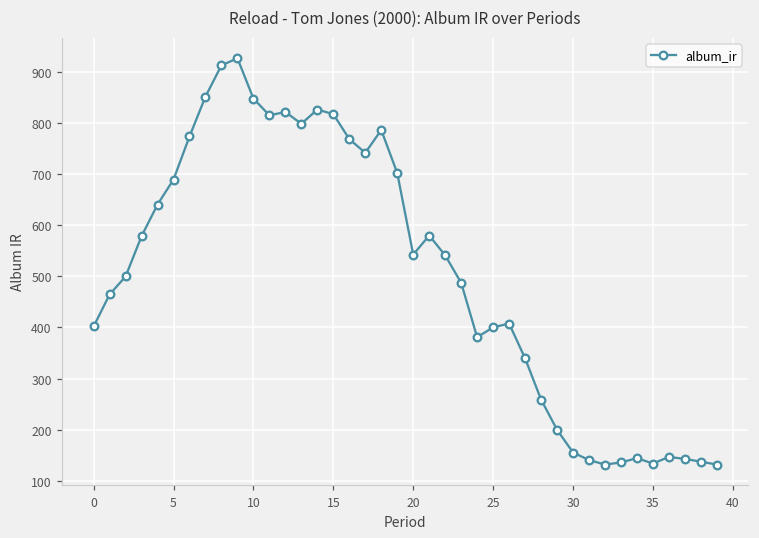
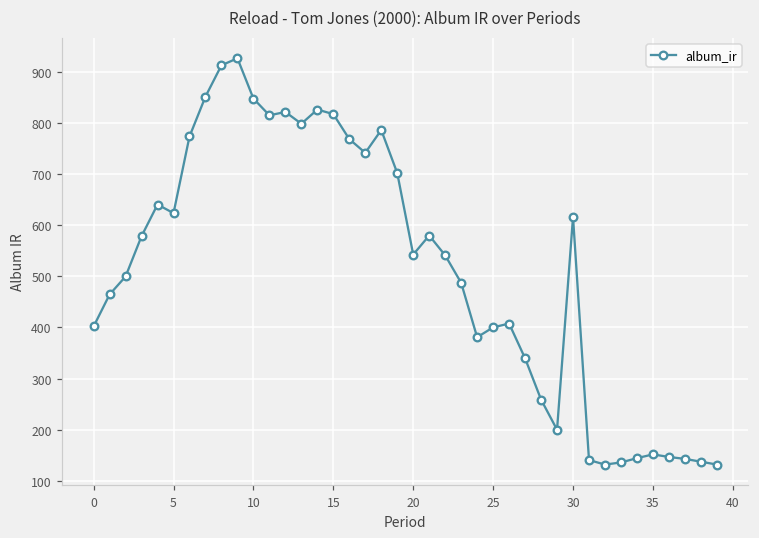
5: 690 -> 620
30: 160 -> 620
35: 130 -> 150
